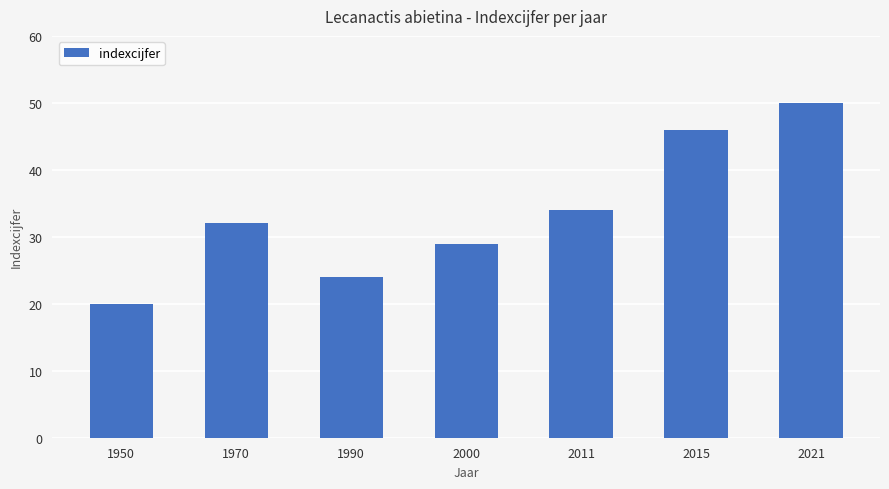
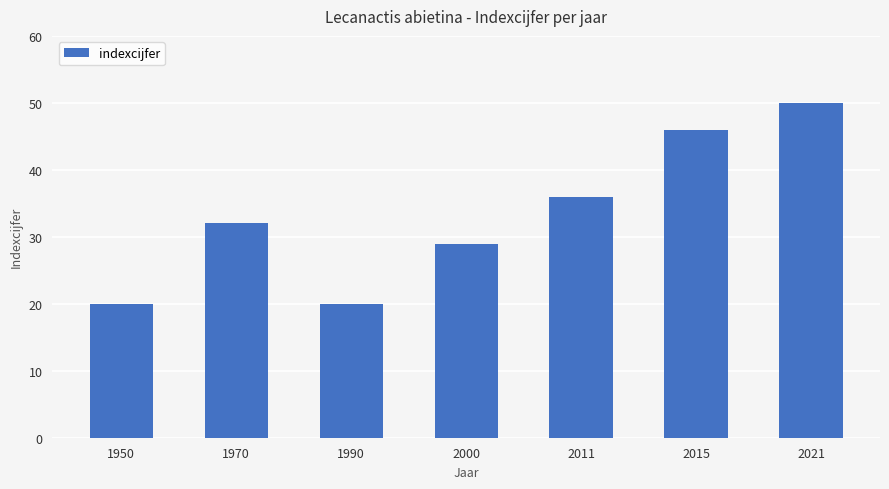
1990: 24 -> 20
2011: 34 -> 36
